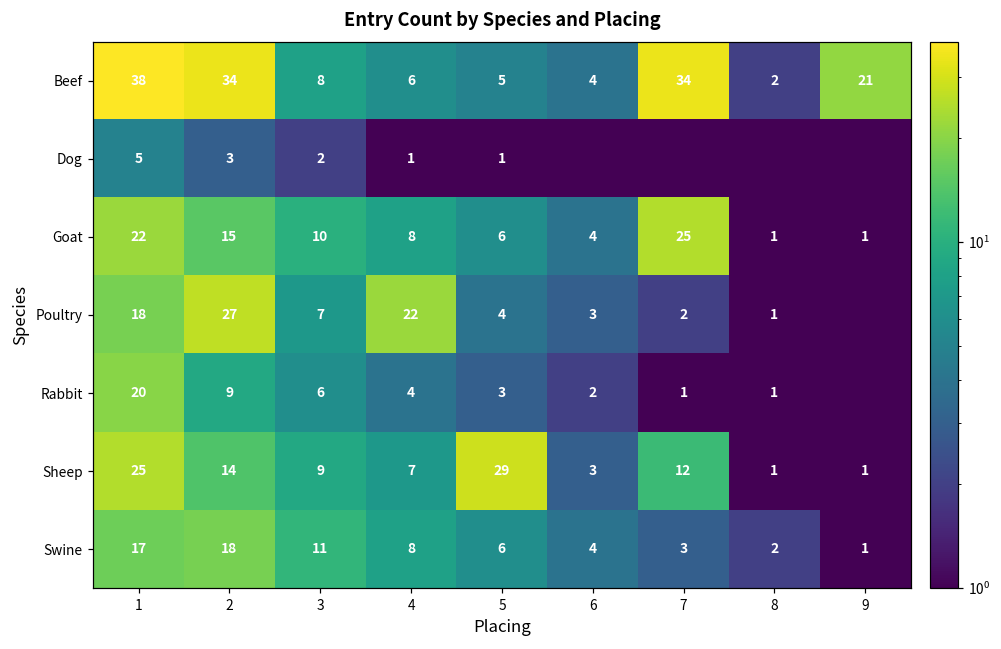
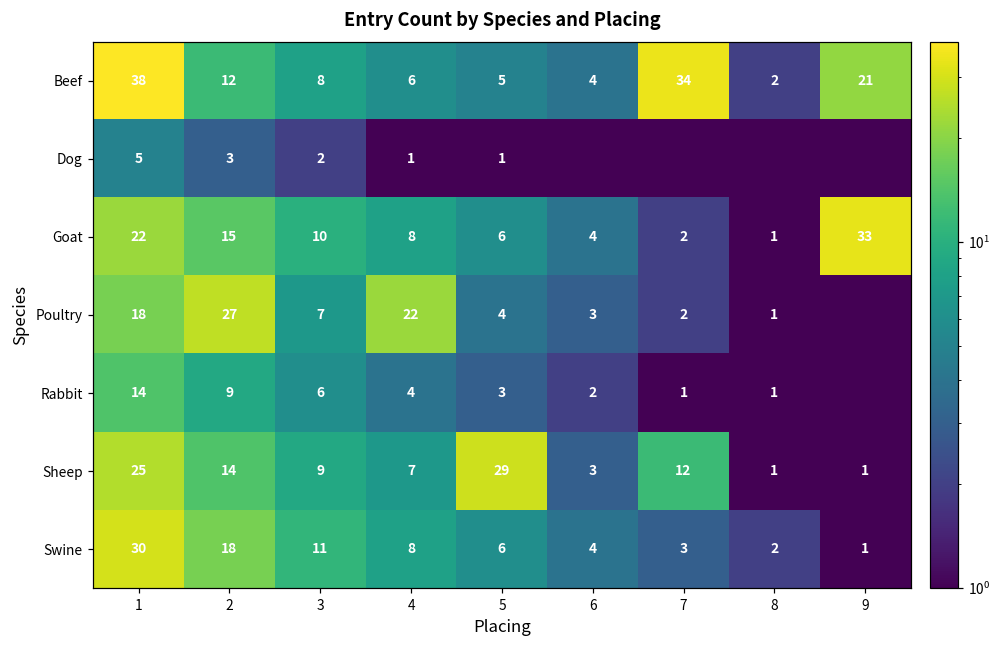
Beef, 2: 34 -> 12
Goat, 7: 25 -> 2
Goat, 9: 1 -> 33
Rabbit, 1: 20 -> 14
Swine, 1: 17 -> 30
